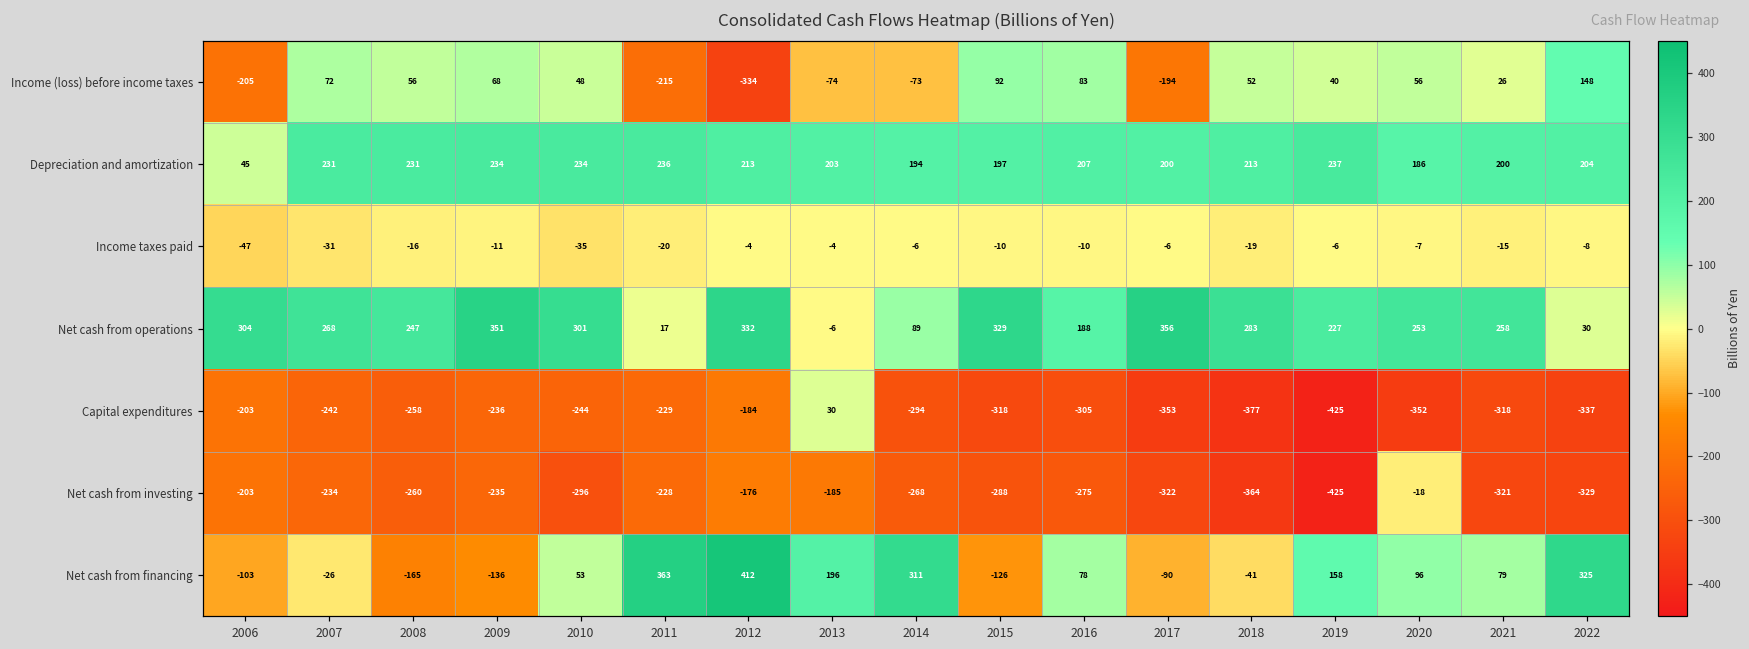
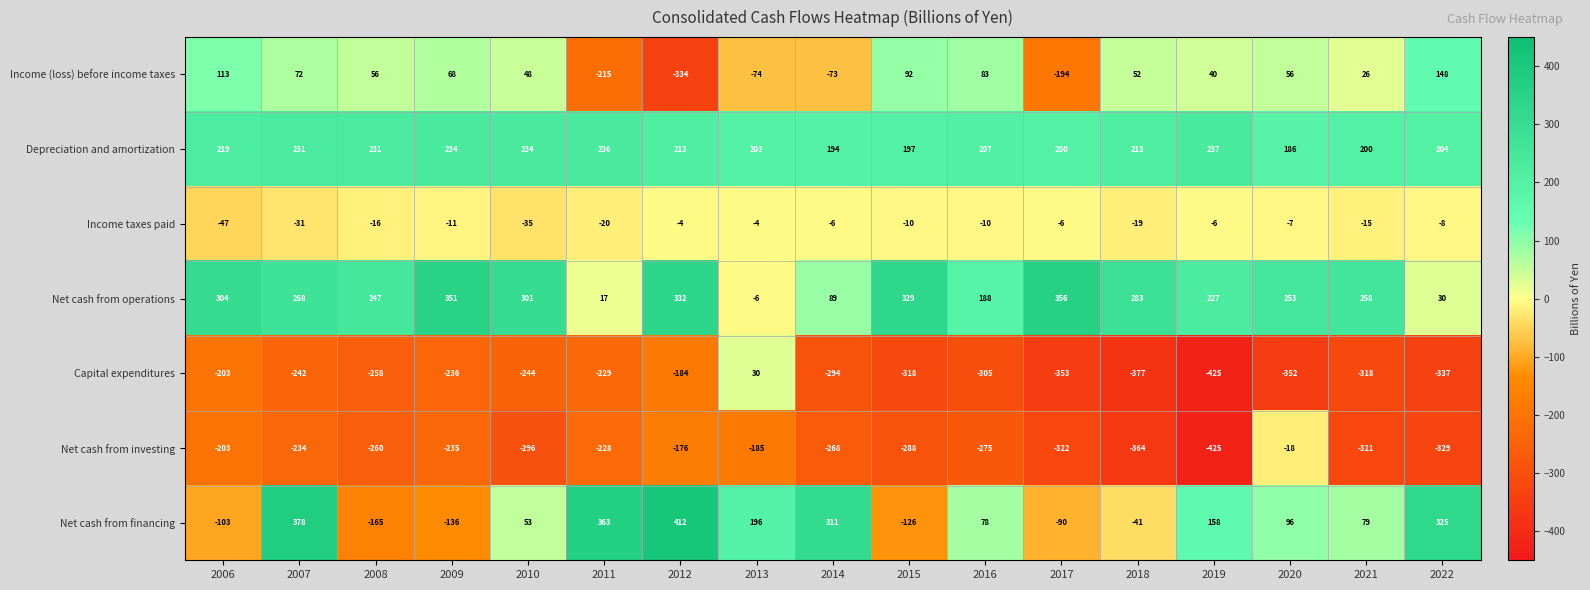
Income (loss) before income taxes, 2006: -205 -> 113
Depreciation and amortization, 2006: 45 -> 219
Net cash from financing, 2007: -26 -> 378
